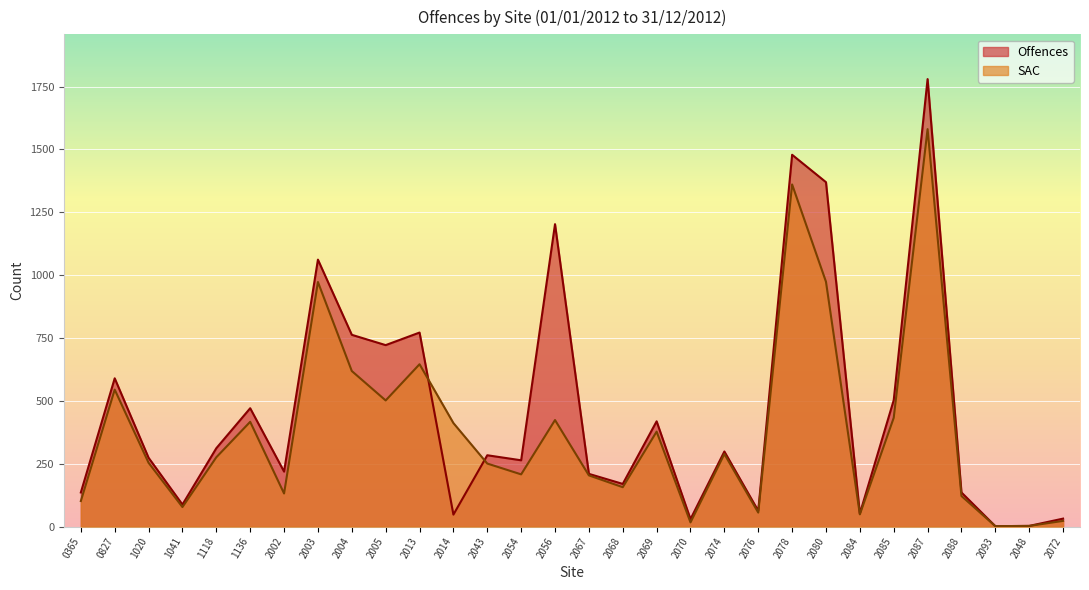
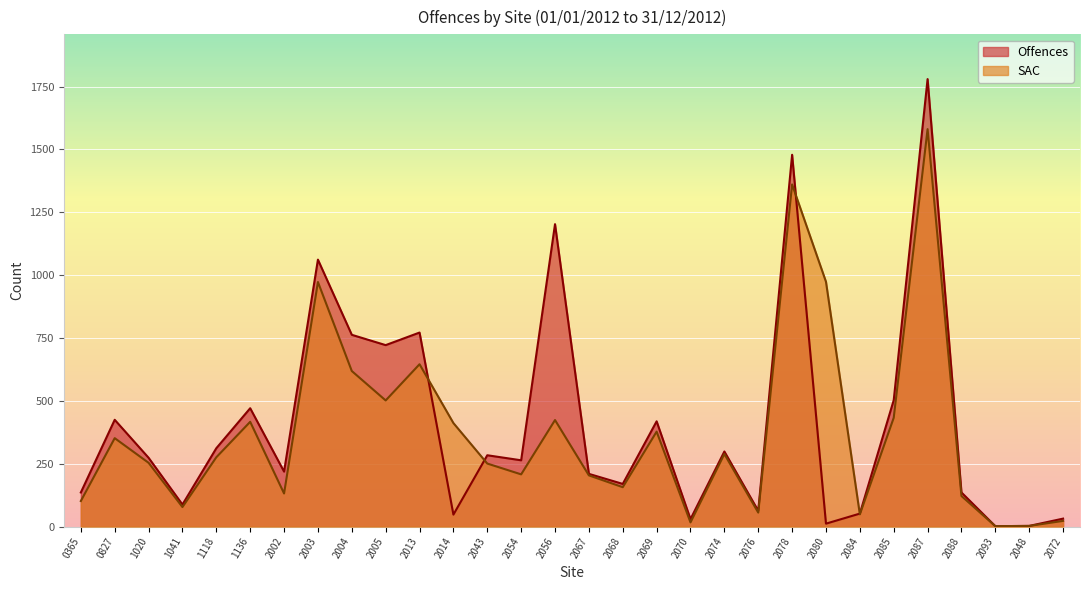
Offences, 0827: 590 -> 430
SAC, 0827: 550 -> 350
Offences, 2080: 1370 -> 10
